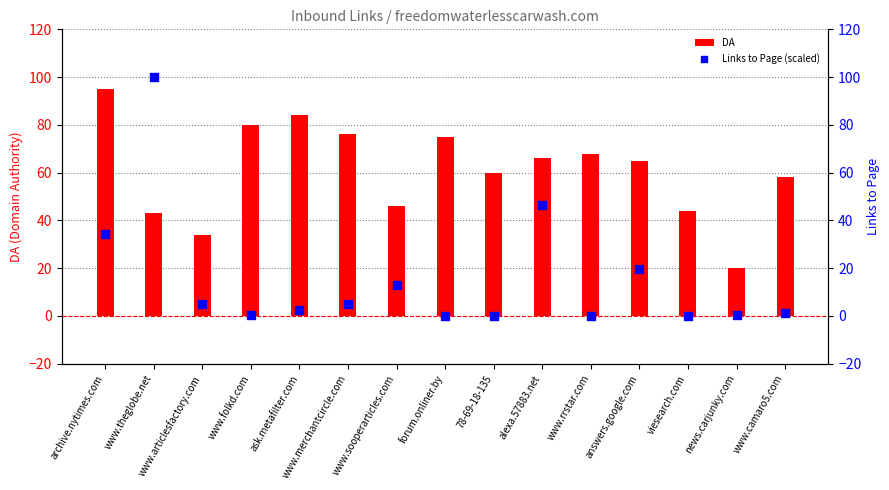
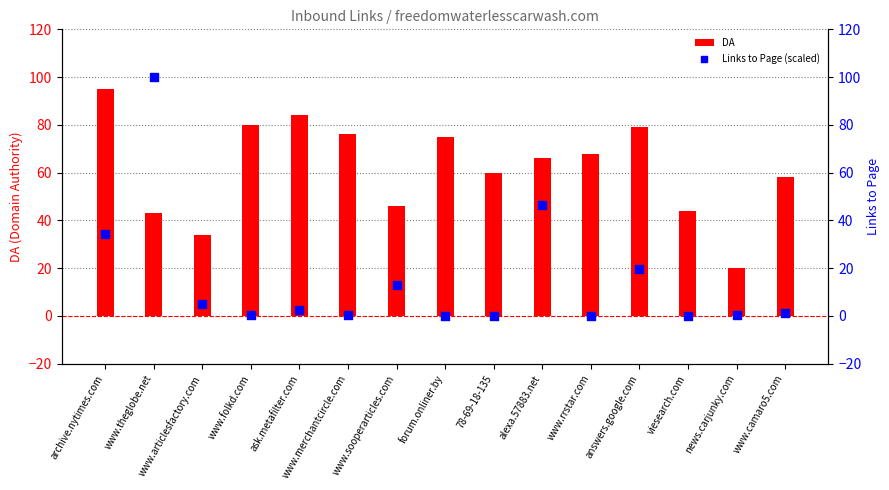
DA, answers.google.com: 65 -> 79
Links to Page (scaled), www.merchantcircle.com: 5 -> 0
